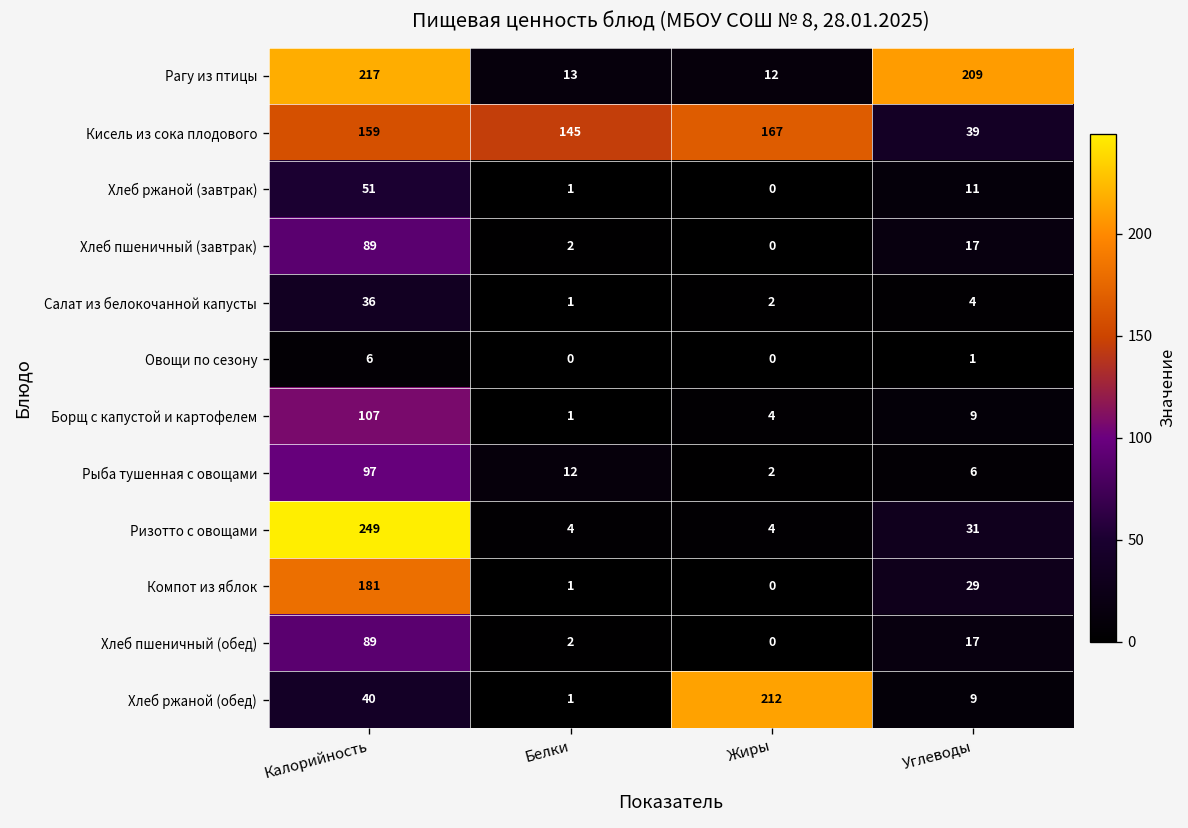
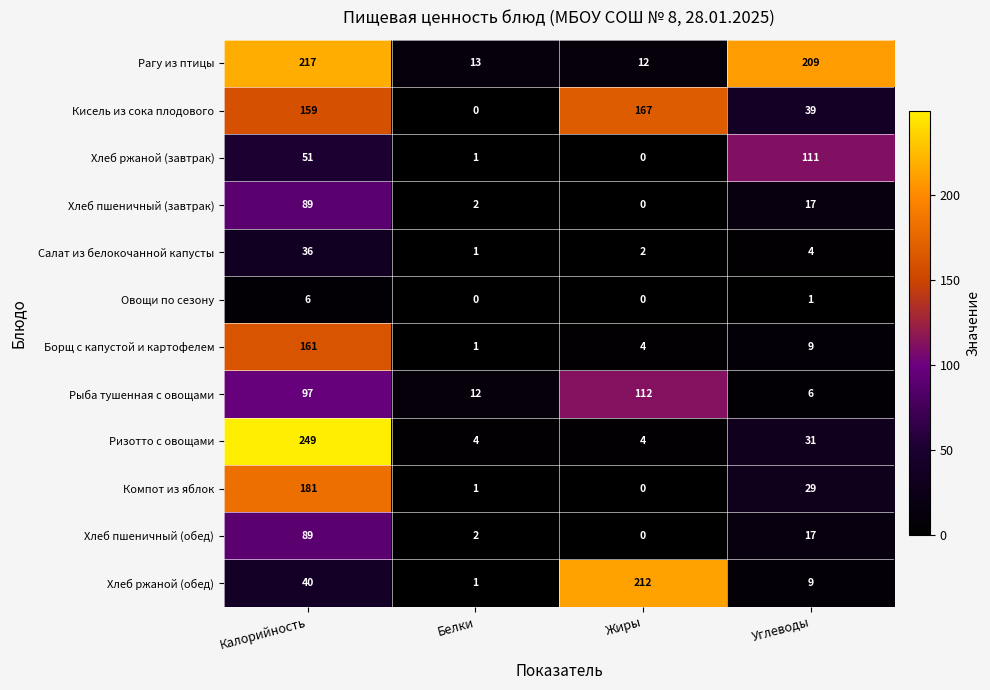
Кисель из сока плодового, Белки: 145 -> 0
Хлеб ржаной (завтрак), Углеводы: 11 -> 111
Борщ с капустой и картофелем, Калорийность: 107 -> 161
Рыба тушенная с овощами, Жиры: 2 -> 112
